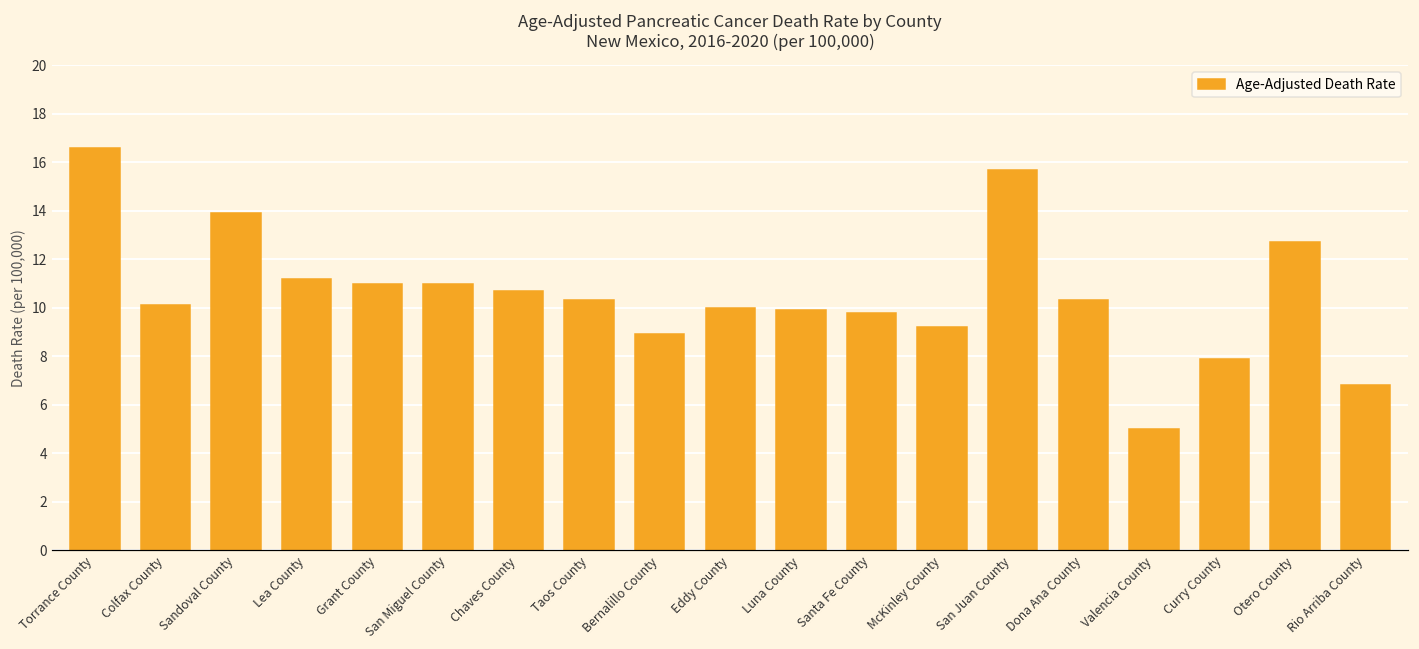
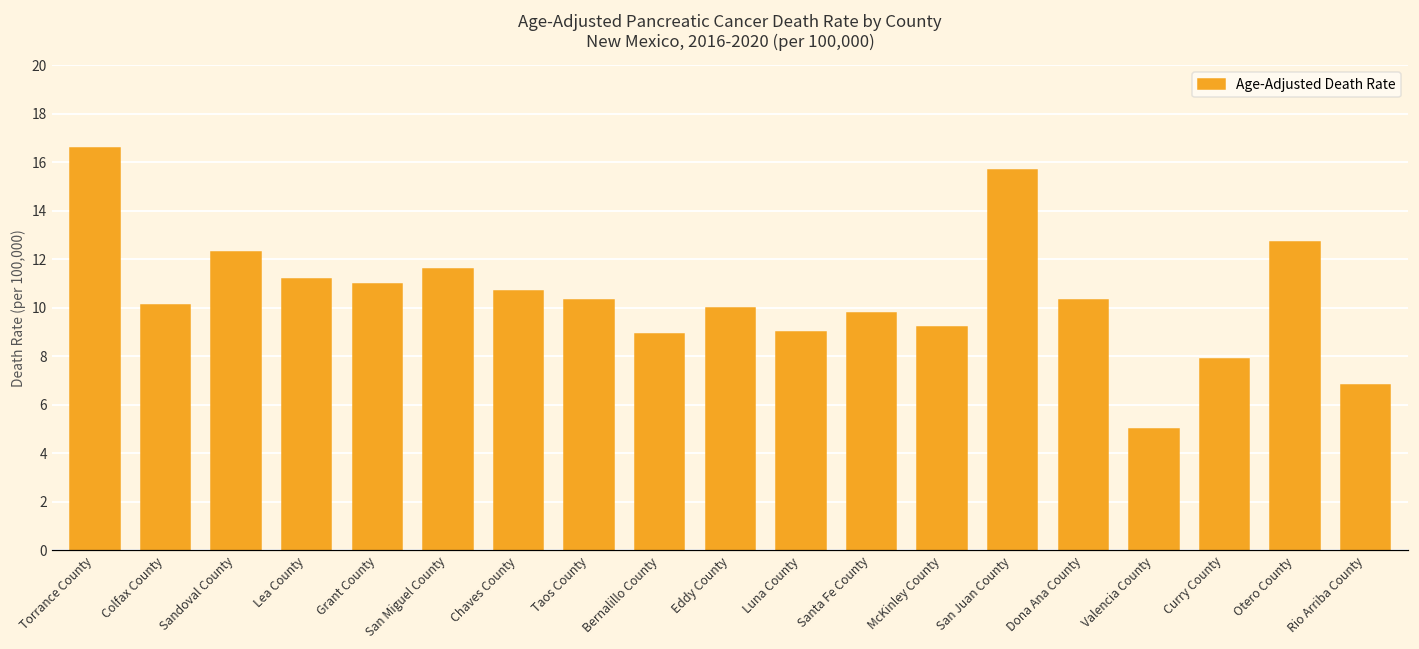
Sandoval County: 13.9 -> 12.3
San Miguel County: 11.0 -> 11.6
Luna County: 9.9 -> 9.0
